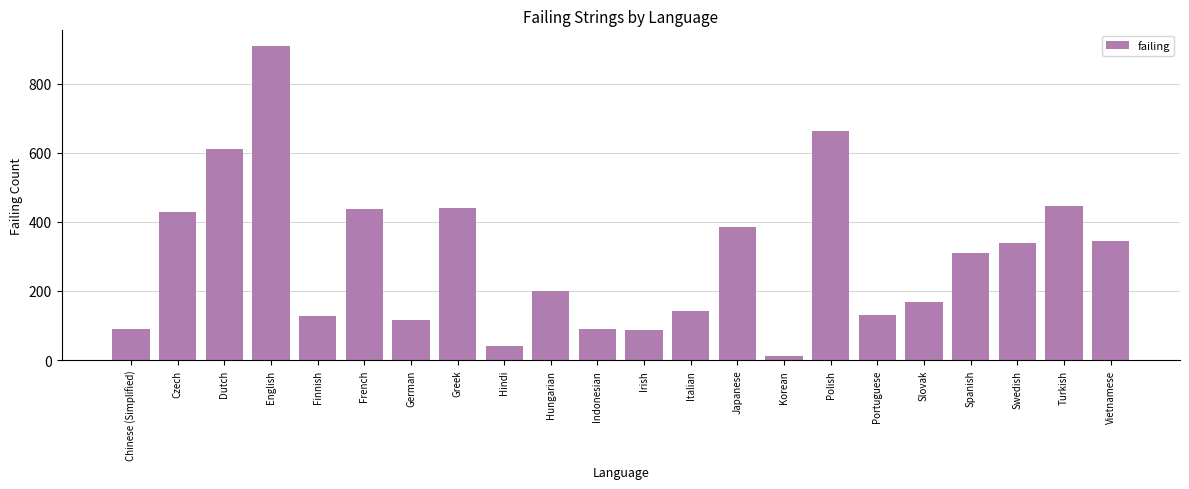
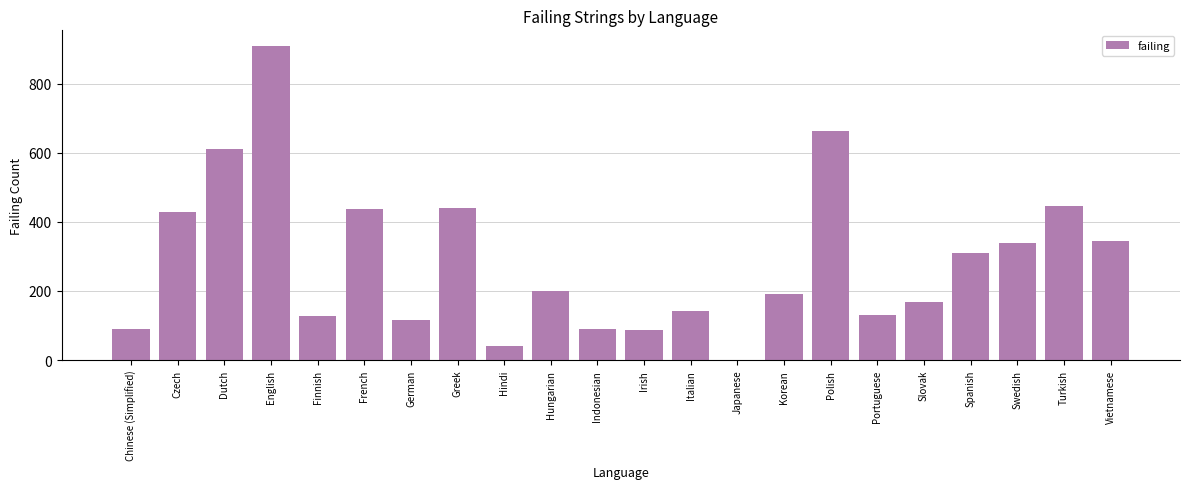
Japanese: 380 -> 0
Korean: 10 -> 190
